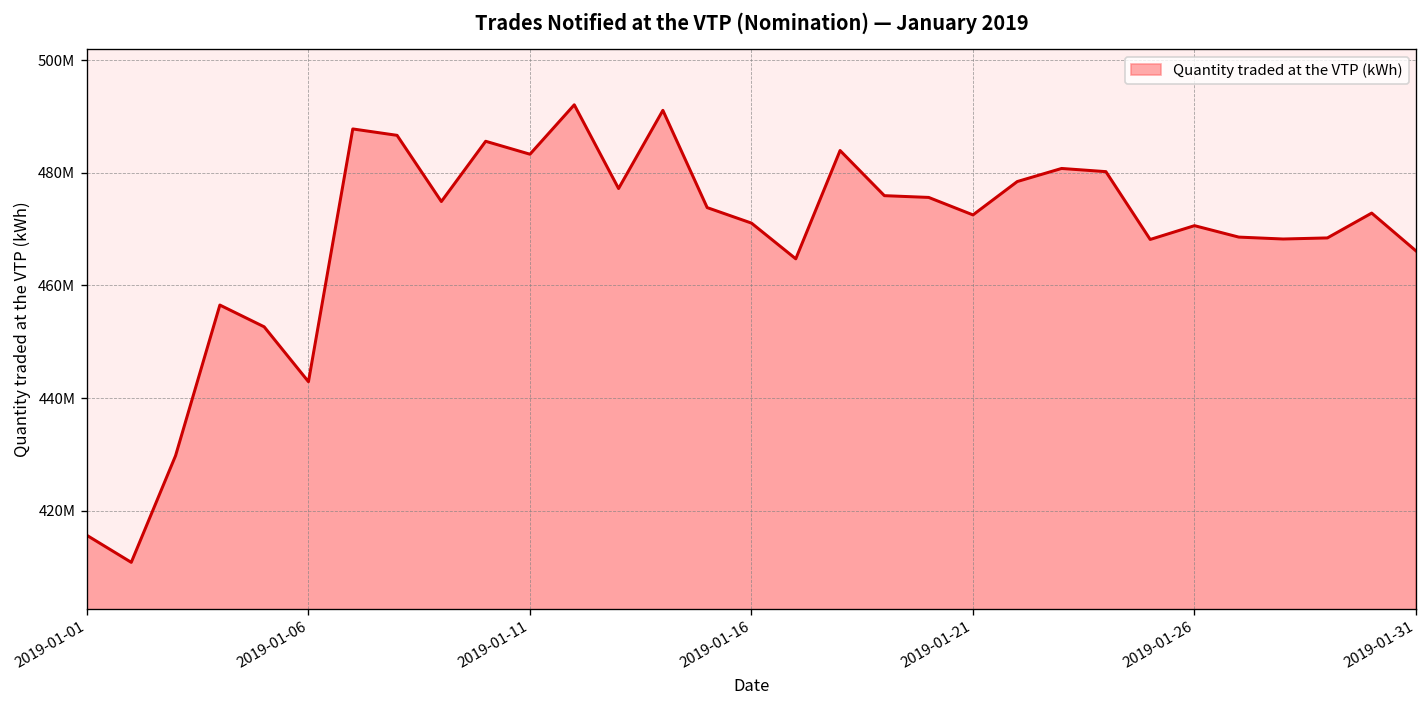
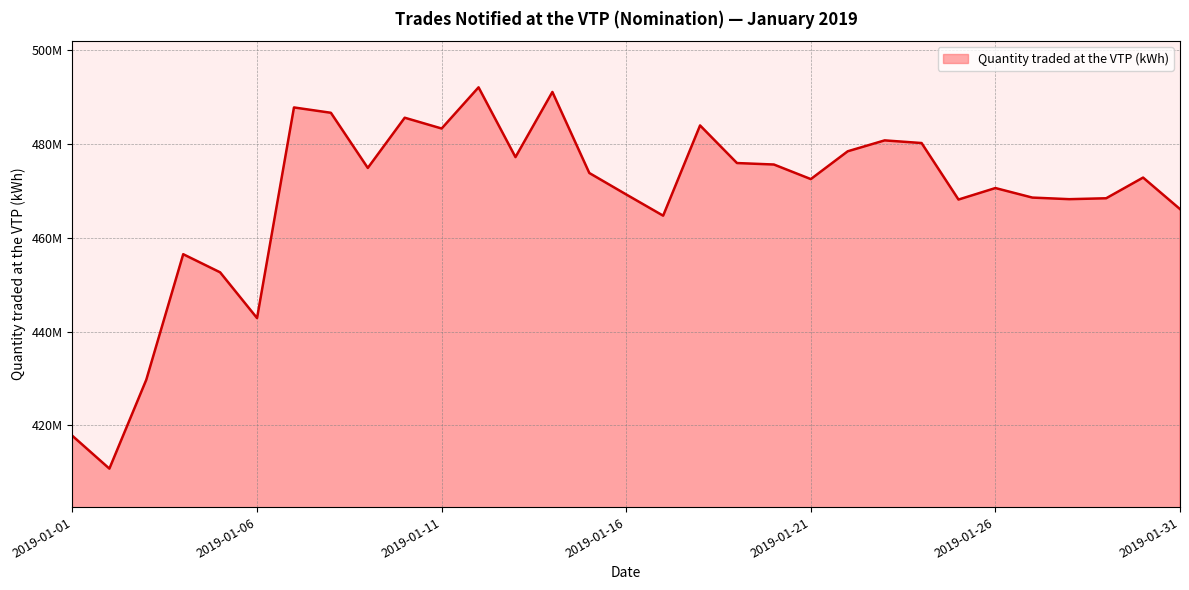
2019-01-01: 416000000 -> 418000000
2019-01-16: 471000000 -> 469000000
